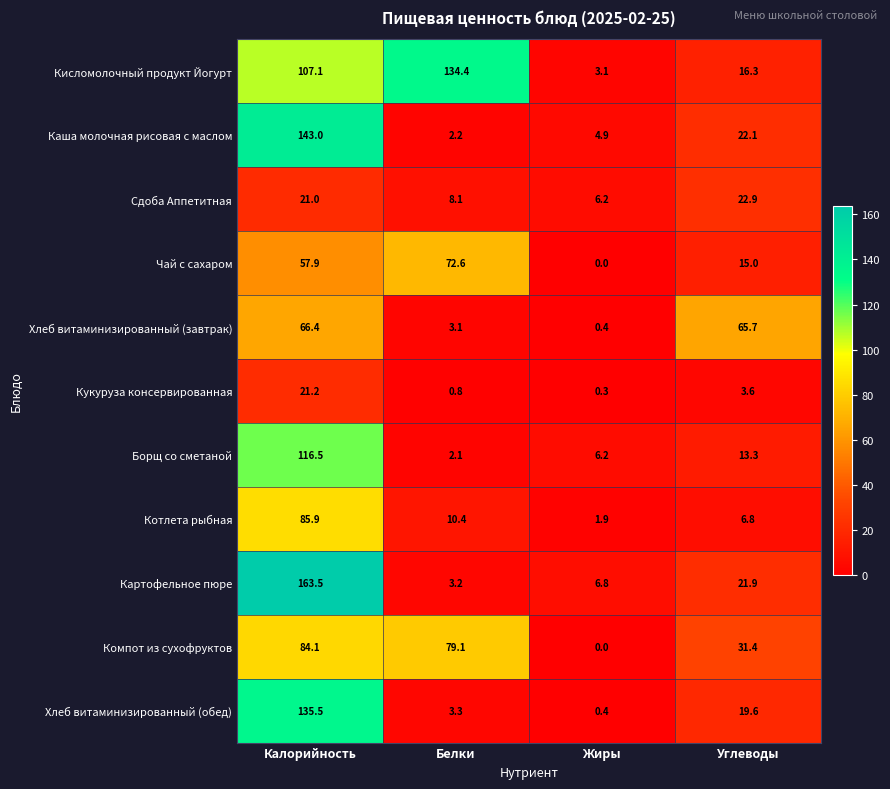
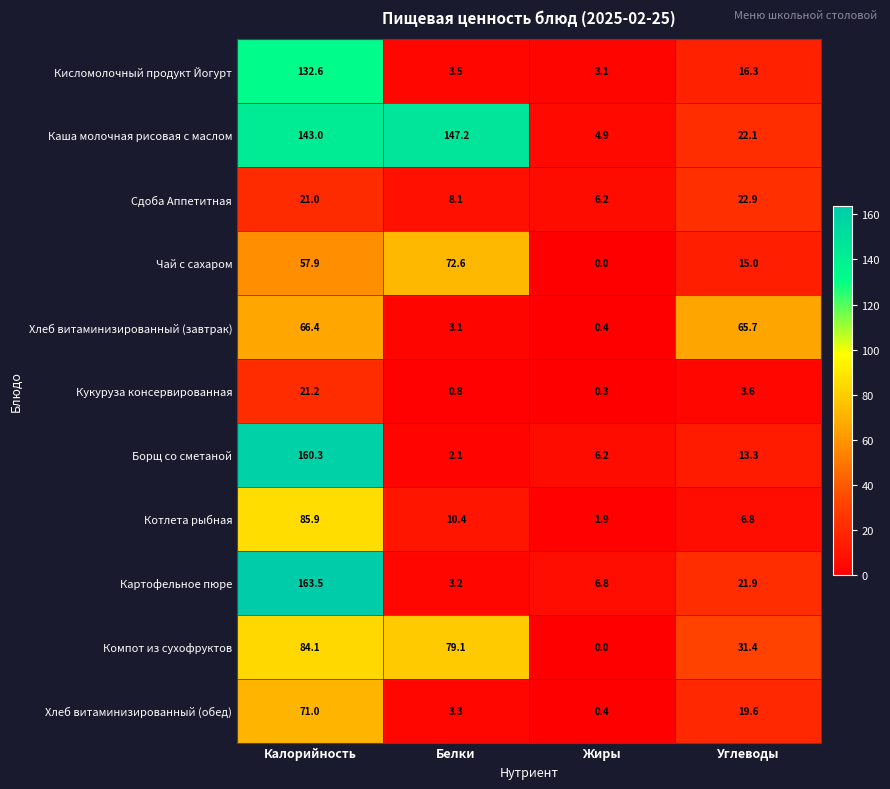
Кисломолочный продукт Йогурт, Калорийность: 107.1 -> 132.6
Кисломолочный продукт Йогурт, Белки: 134.4 -> 3.5
Каша молочная рисовая с маслом, Белки: 2.2 -> 147.2
Борщ со сметаной, Калорийность: 116.5 -> 160.3
Хлеб витаминизированный (обед), Калорийность: 135.5 -> 71.0
